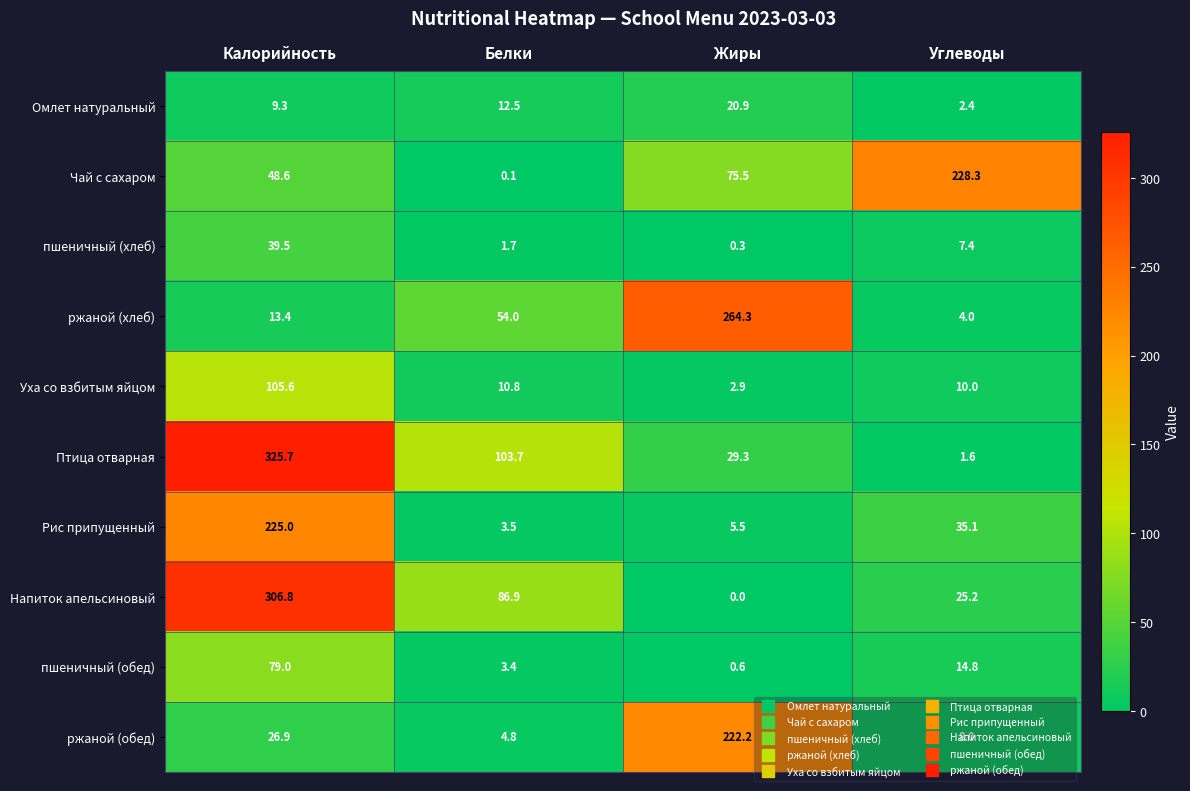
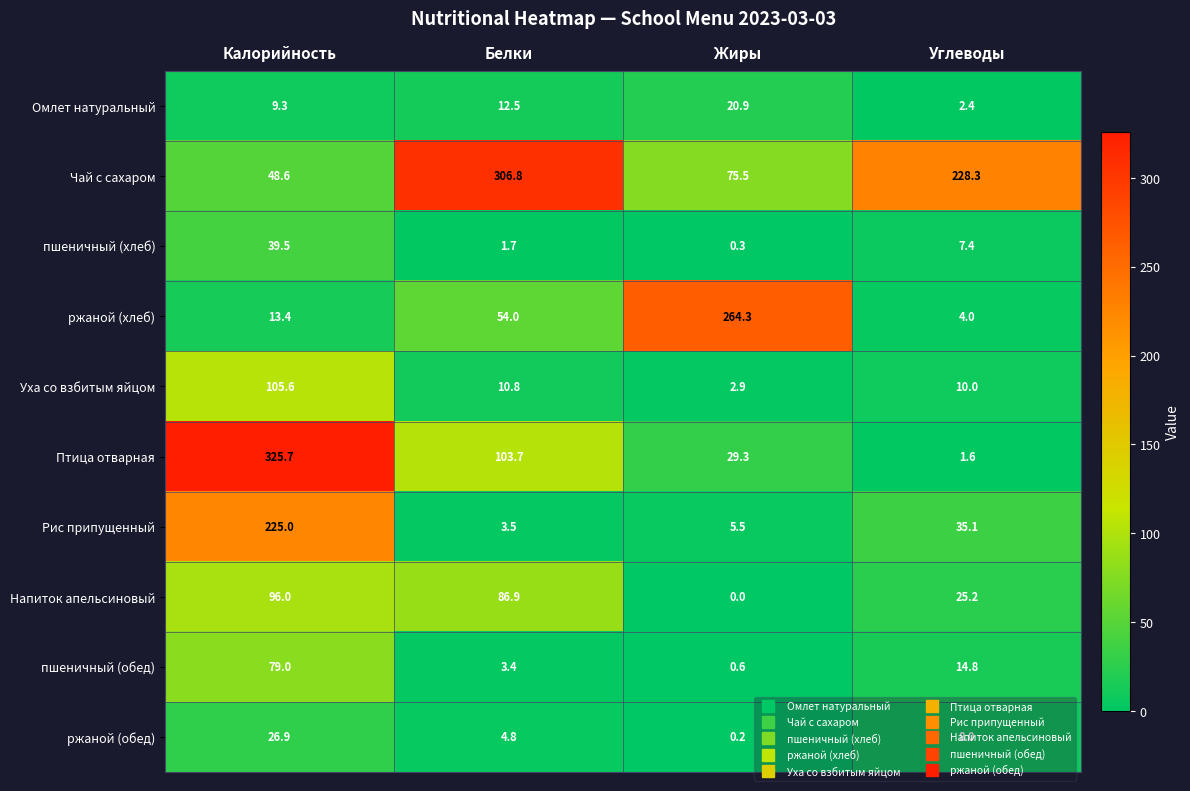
Чай с сахаром, Белки: 0.1 -> 306.8
Напиток апельсиновый, Калорийность: 306.8 -> 96.0
ржаной (обед), Жиры: 222.2 -> 0.2
